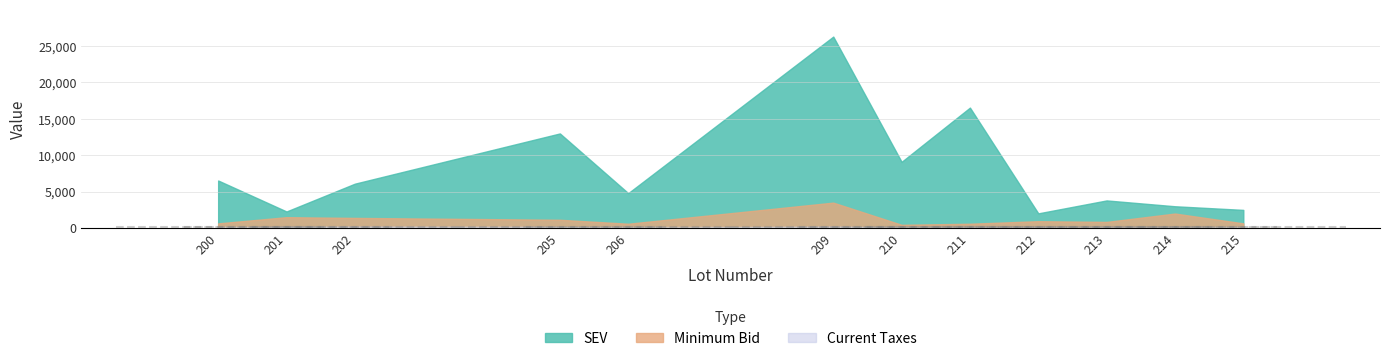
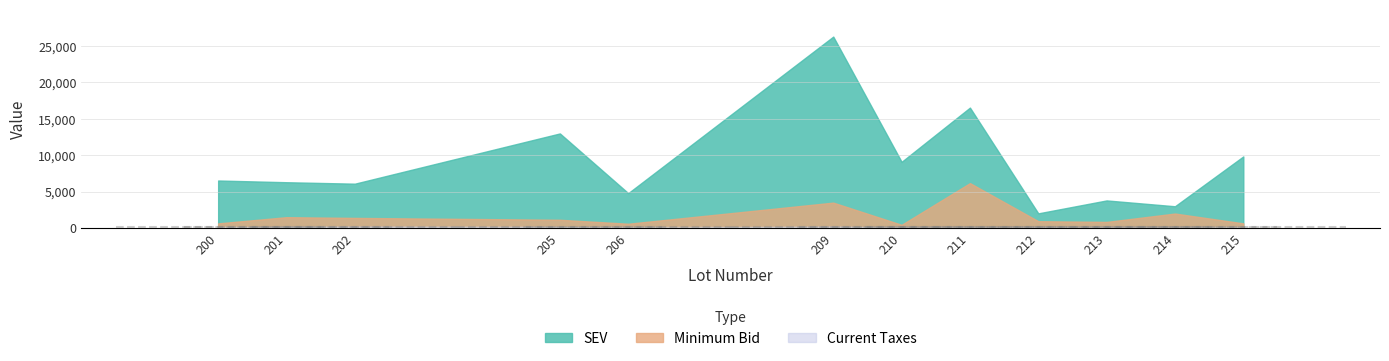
SEV, 201: 2,000 -> 6,000
Minimum Bid, 211: 1,000 -> 6,000
SEV, 215: 3,000 -> 10,000
